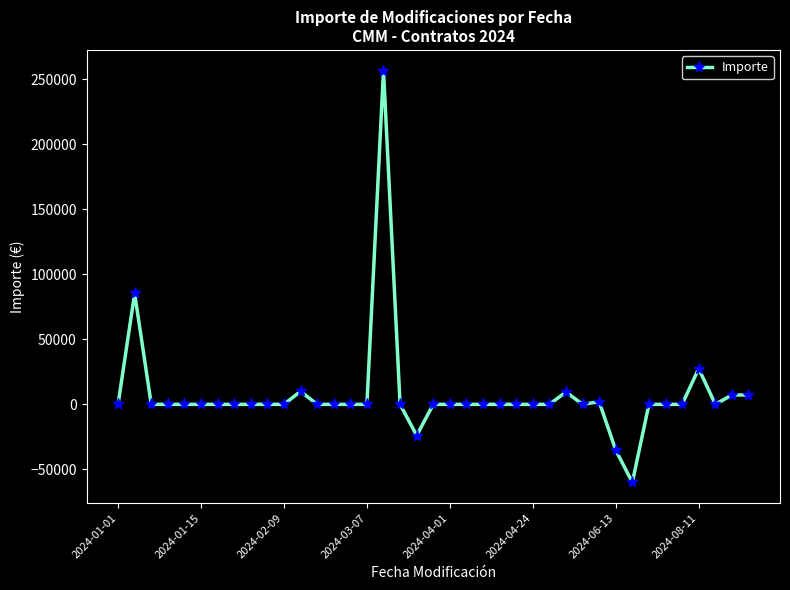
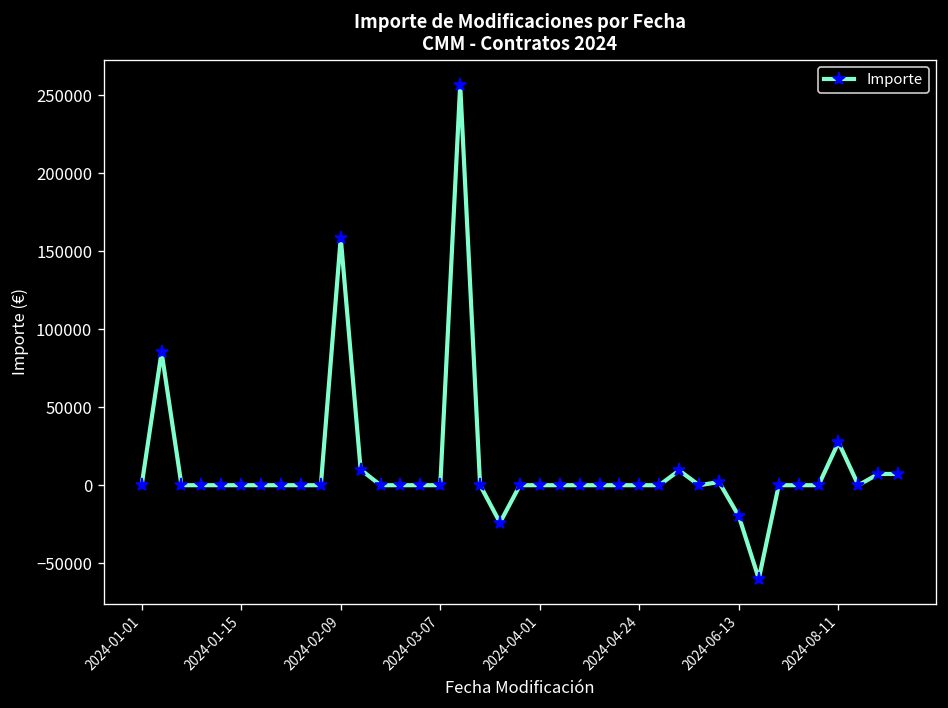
2024-02-09: 0 -> 159000
2024-06-13: -35000 -> -20000
